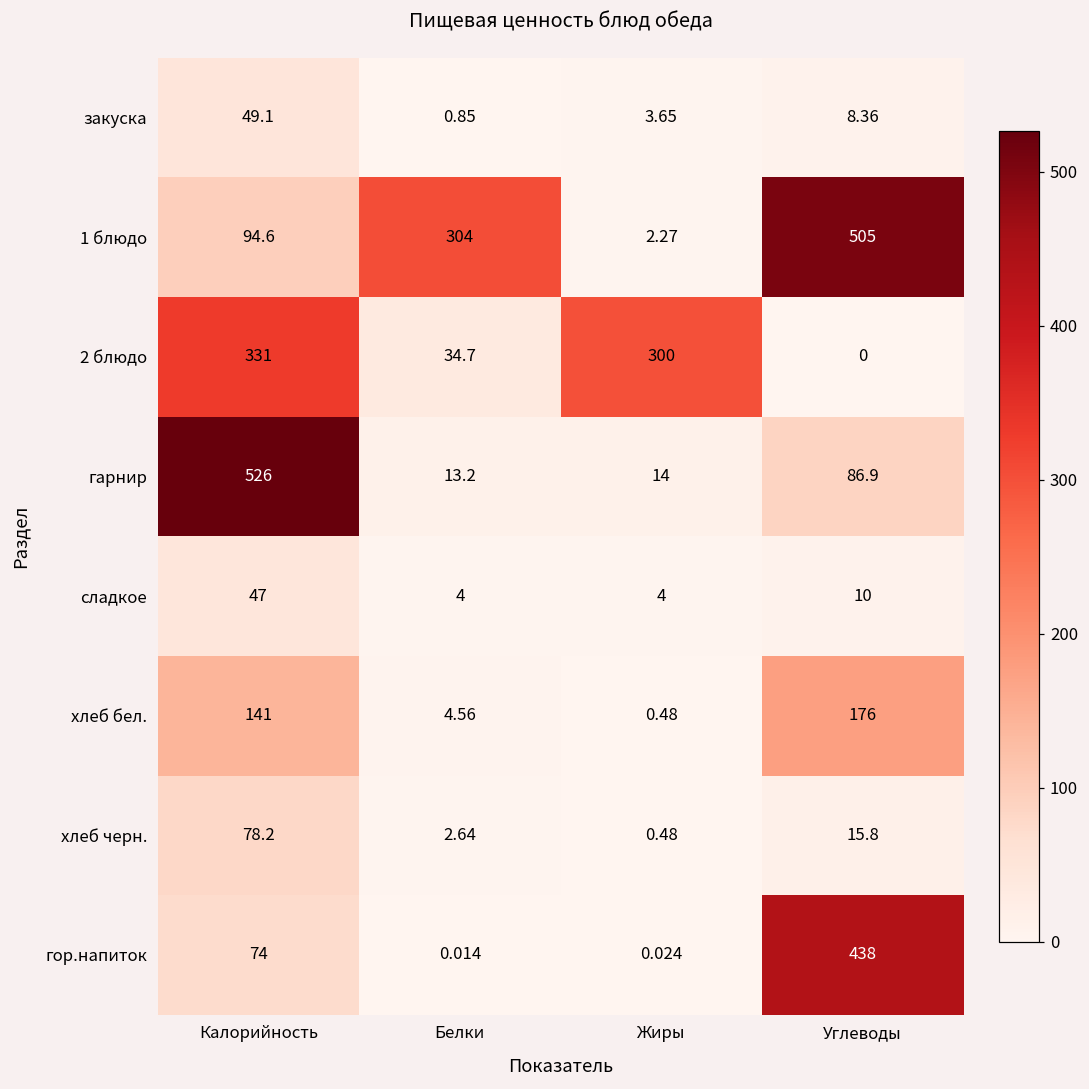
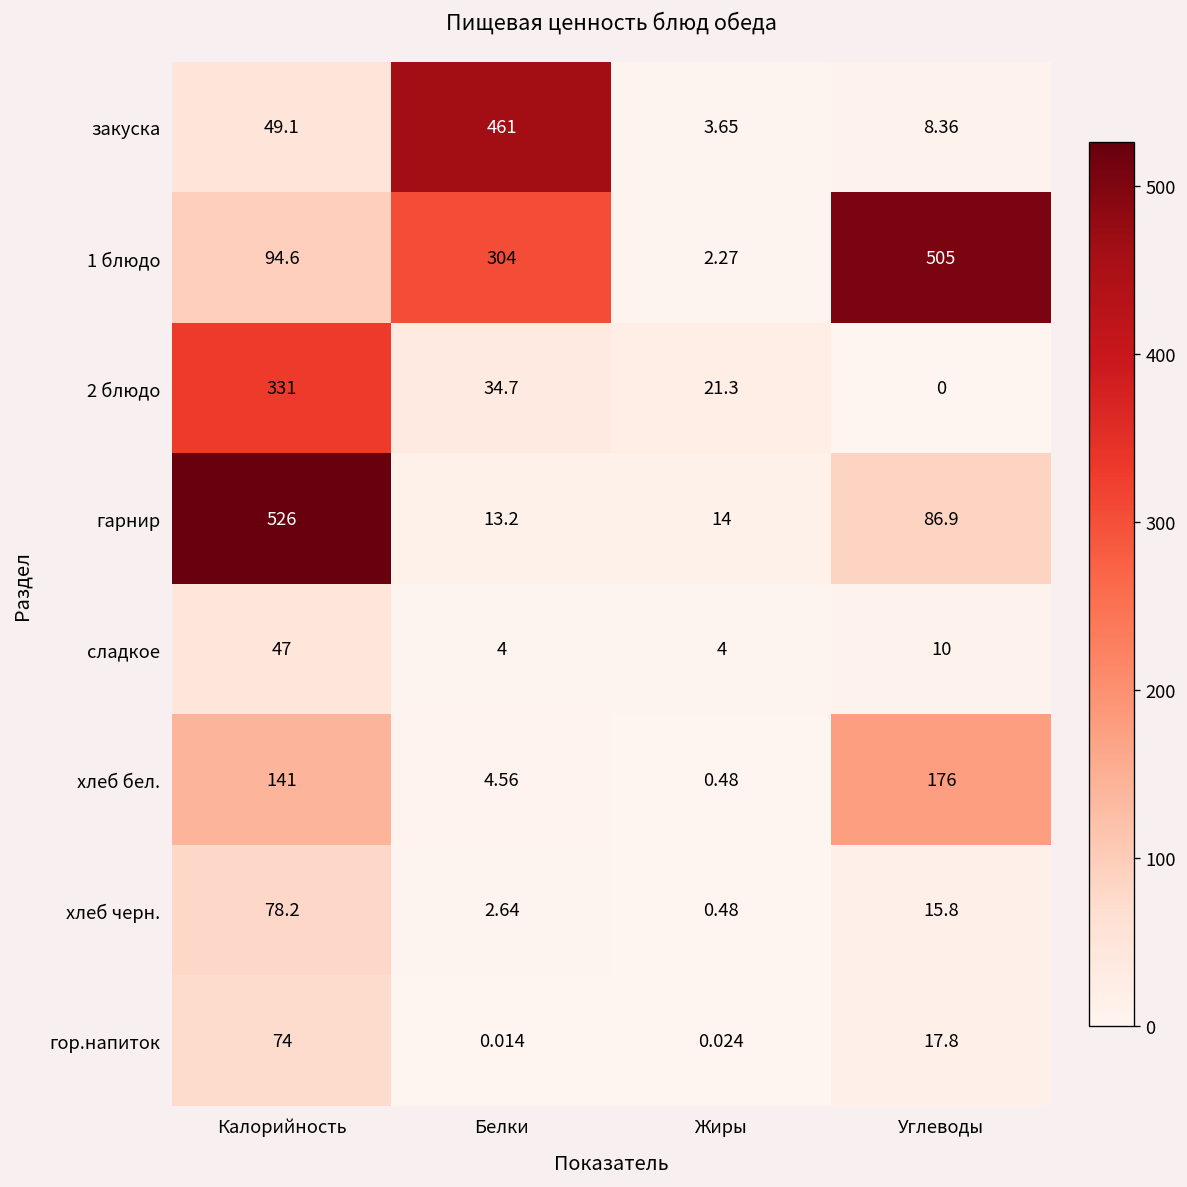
закуска, Белки: 0.85 -> 461
2 блюдо, Жиры: 300 -> 21.3
гор.напиток, Углеводы: 438 -> 17.8
